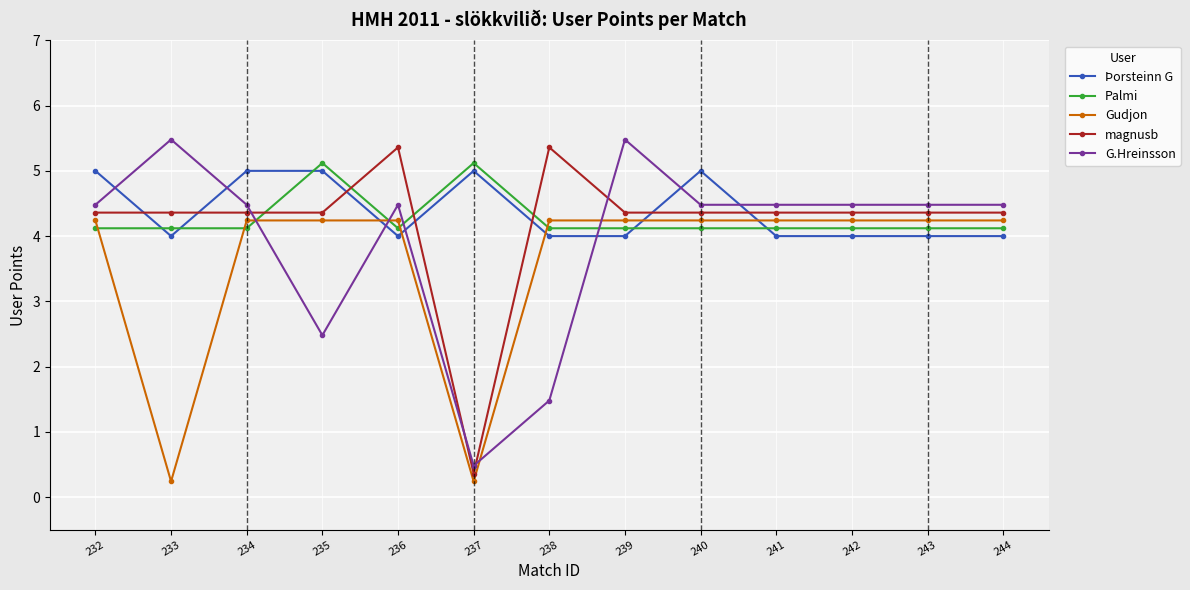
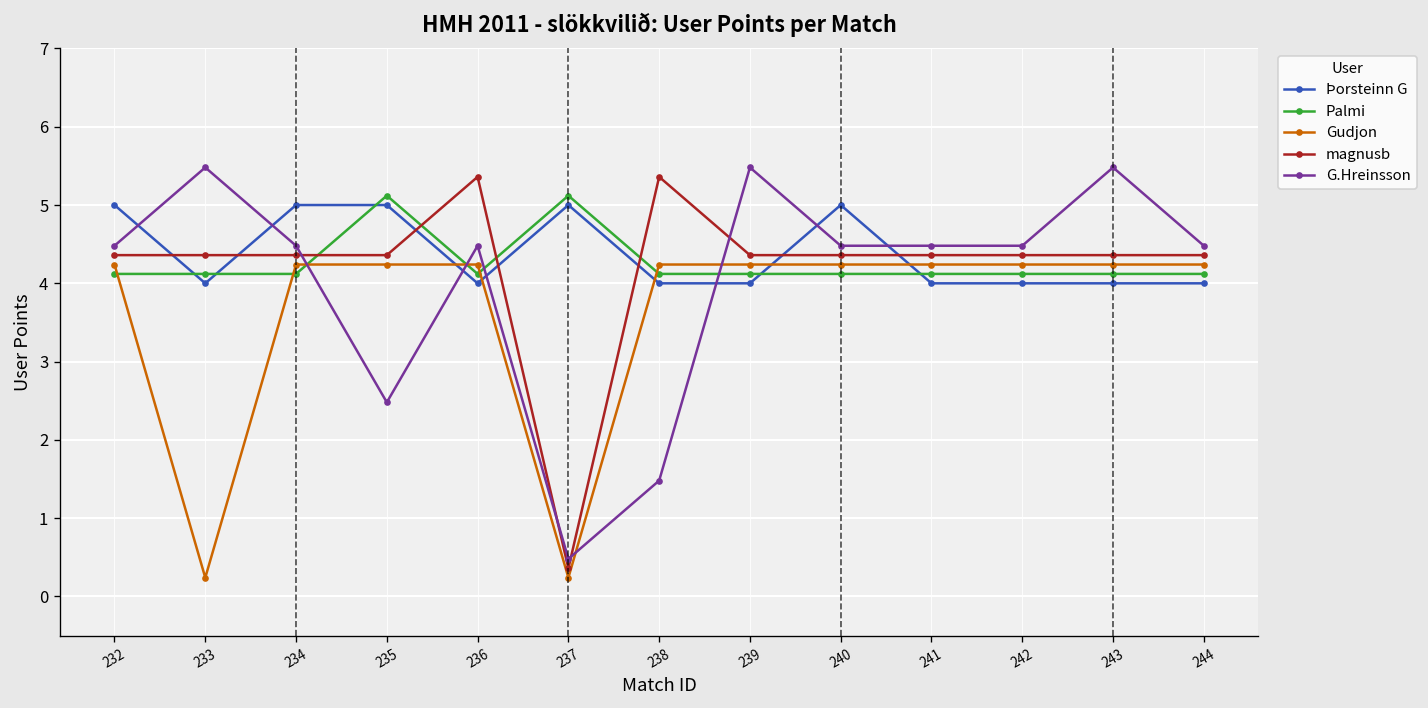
G.Hreinsson, 243: 4.5 -> 5.5
